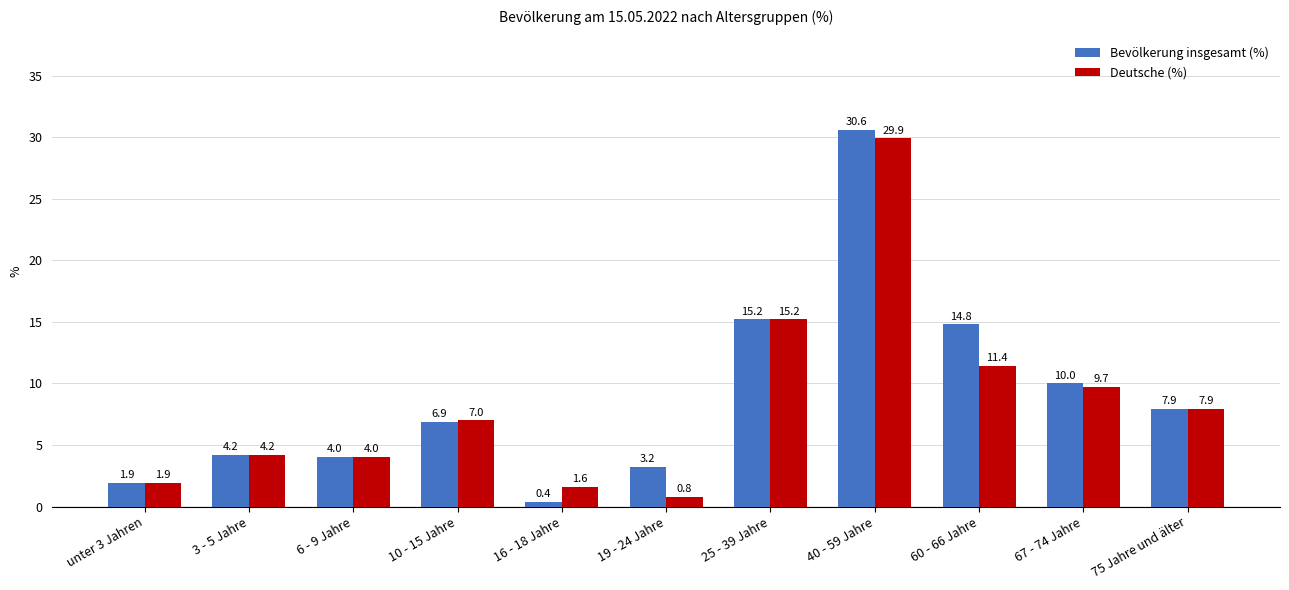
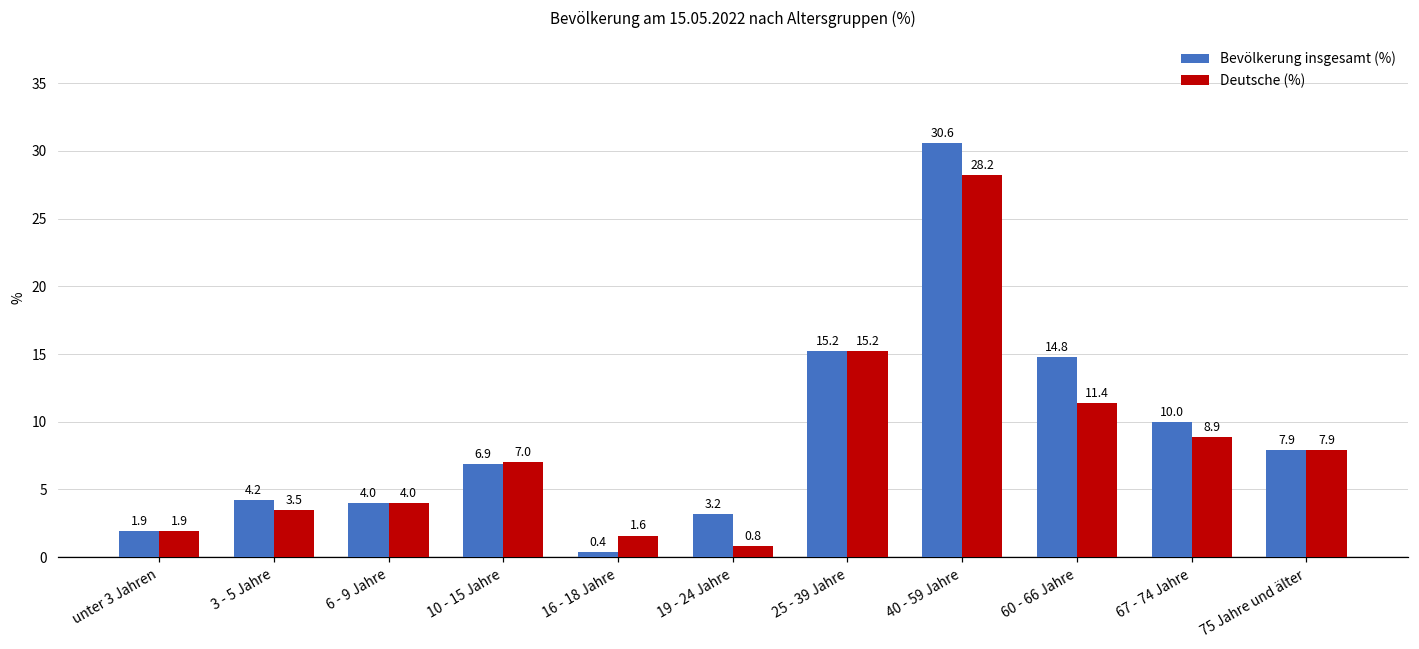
Deutsche (%), 3 - 5 Jahre: 4.2 -> 3.5
Deutsche (%), 40 - 59 Jahre: 29.9 -> 28.2
Deutsche (%), 67 - 74 Jahre: 9.7 -> 8.9
